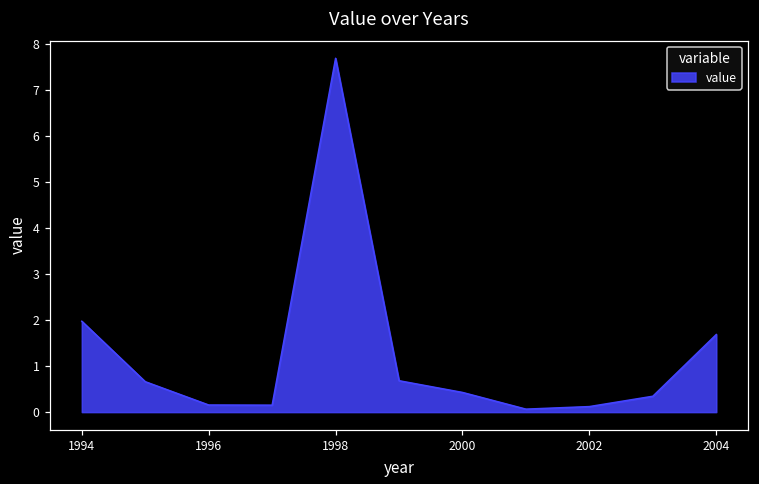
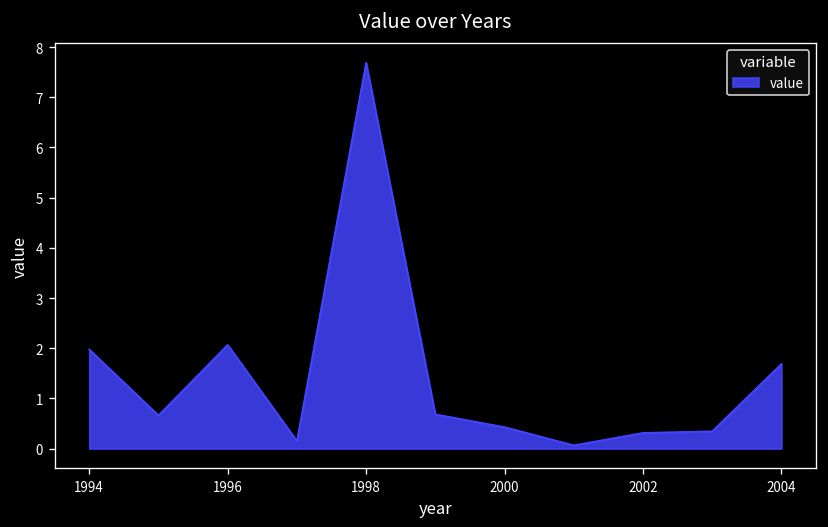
1996: 0.2 -> 2.1
2002: 0.1 -> 0.3
